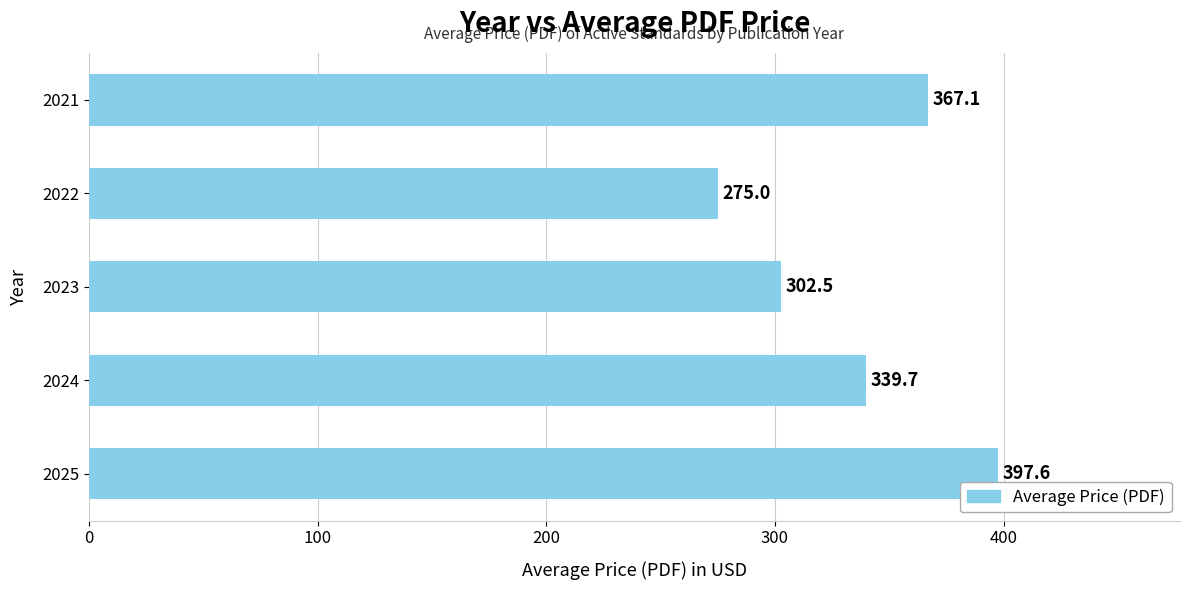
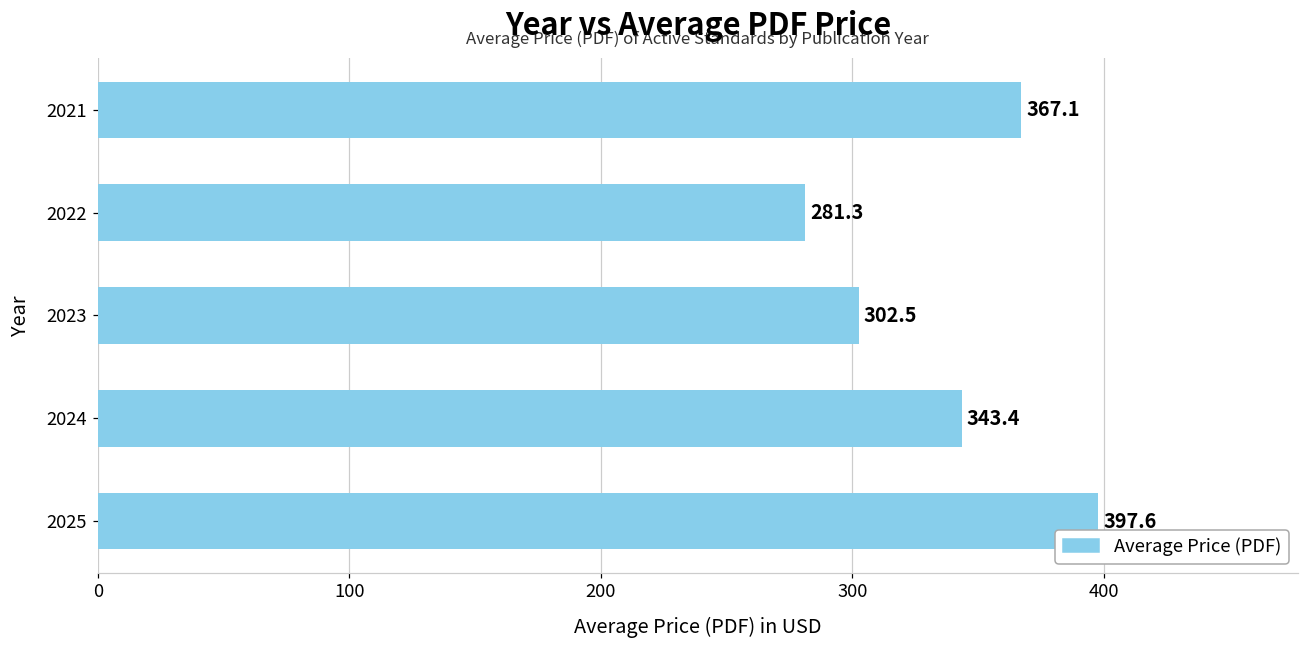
2022: 275.0 -> 281.3
2024: 339.7 -> 343.4
